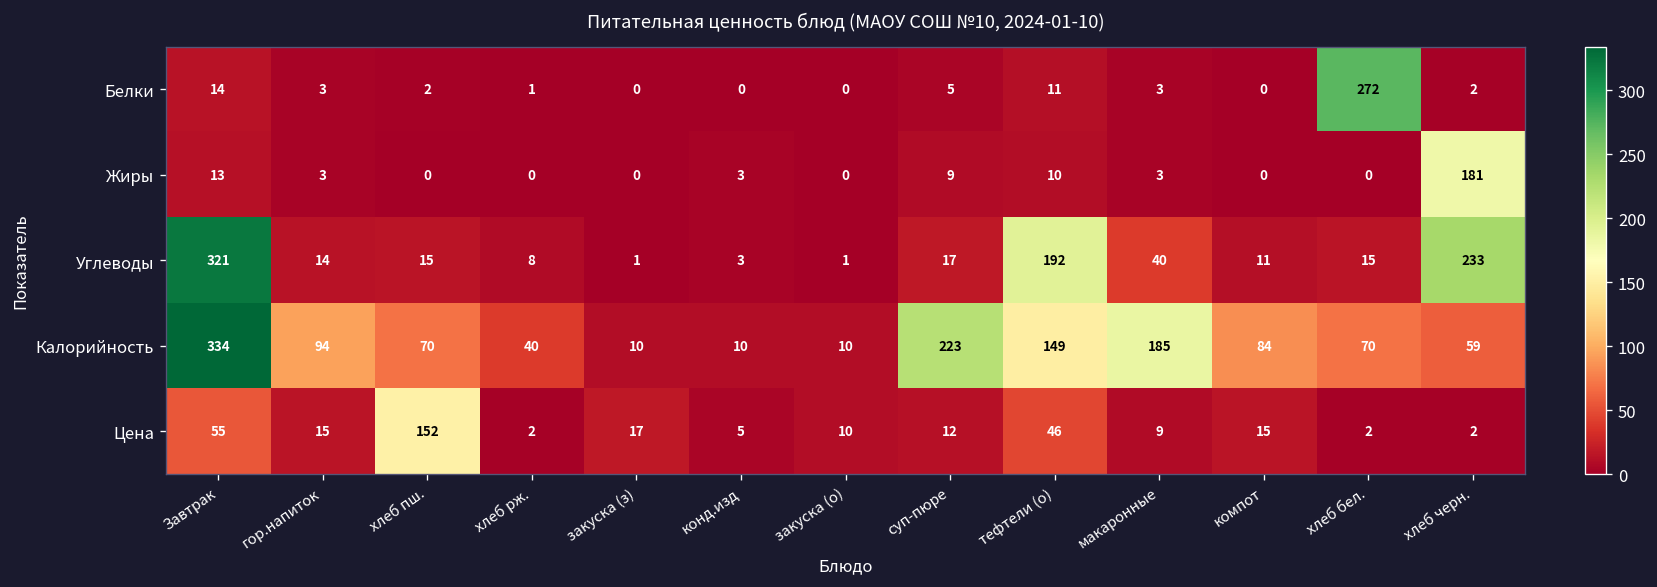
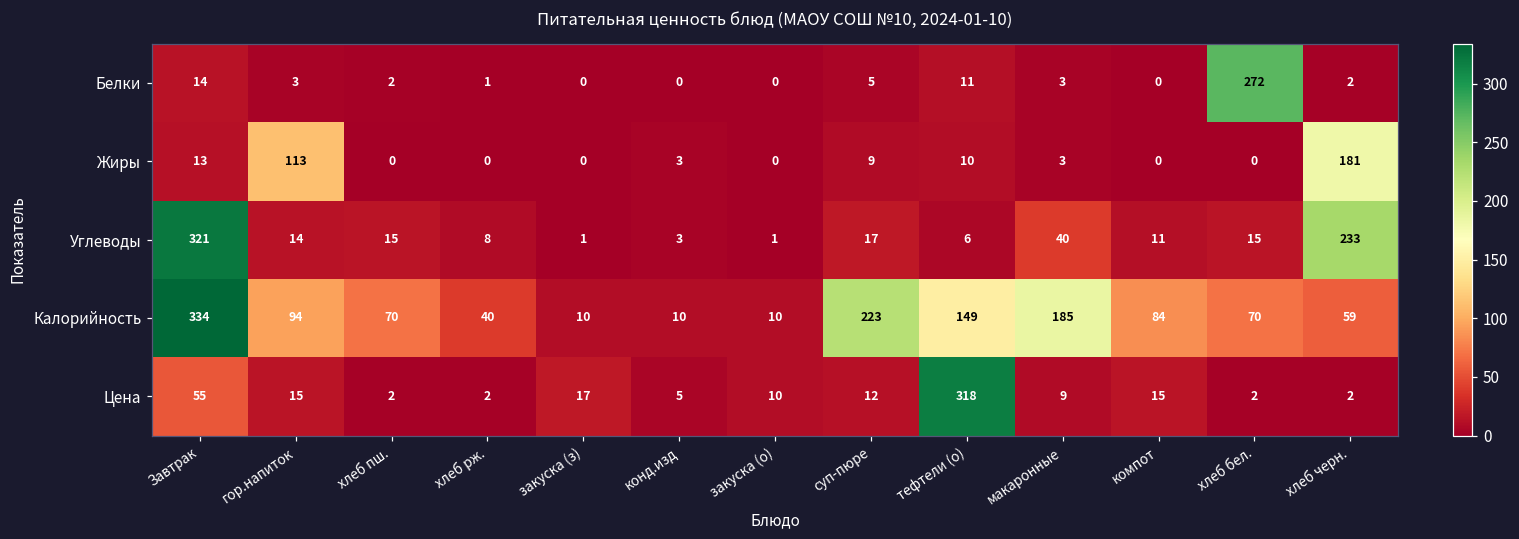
Жиры, гор.напиток: 3 -> 113
Углеводы, тефтели (о): 192 -> 6
Цена, хлеб пш.: 152 -> 2
Цена, тефтели (о): 46 -> 318
